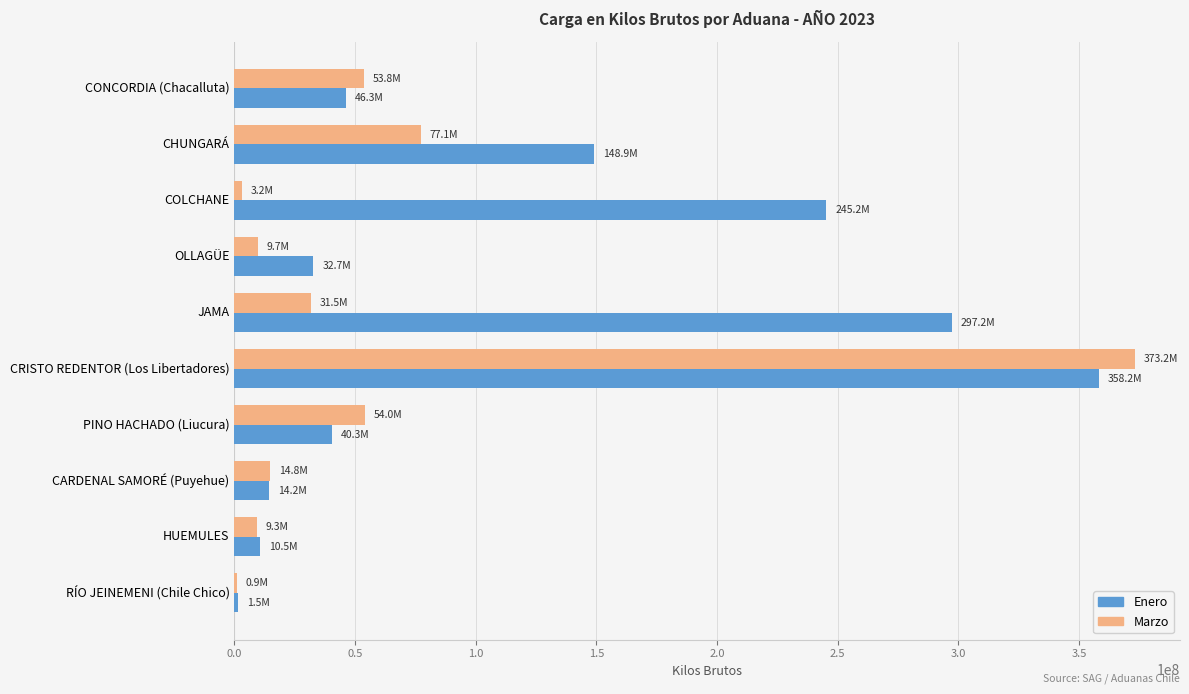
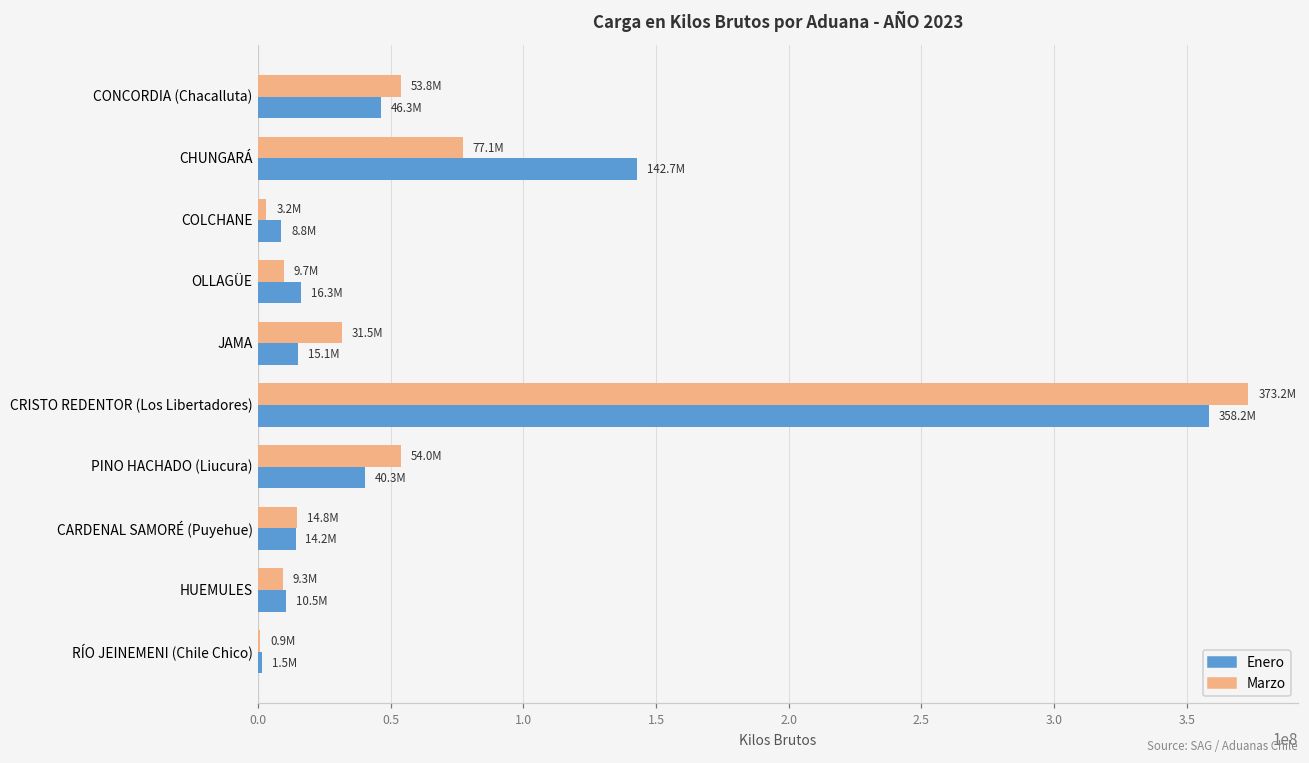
Enero, CHUNGARÁ: 148.9M -> 142.7M
Enero, COLCHANE: 245.2M -> 8.8M
Enero, OLLAGÜE: 32.7M -> 16.3M
Enero, JAMA: 297.2M -> 15.1M
